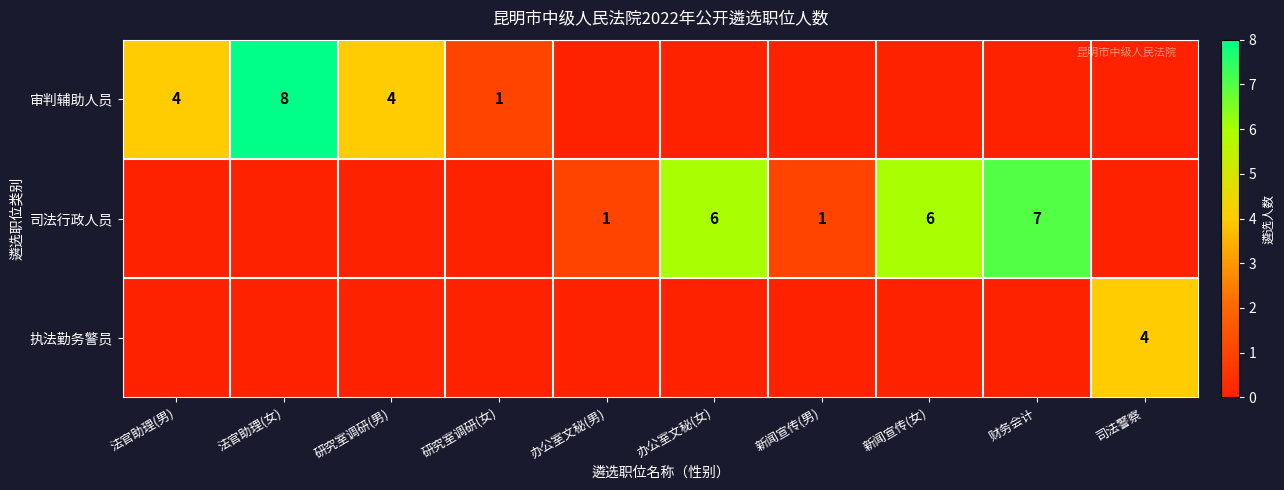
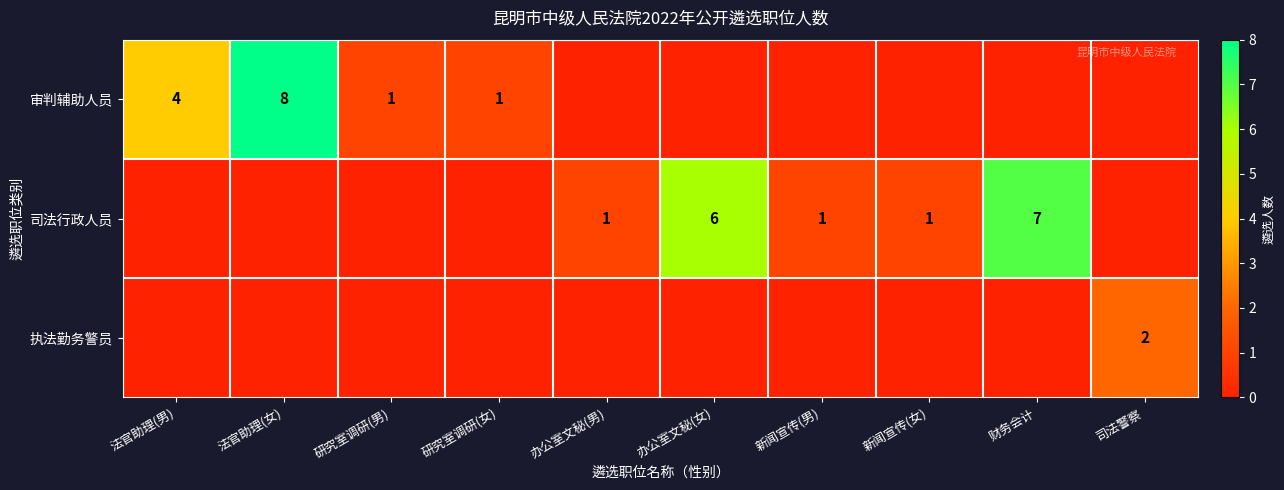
审判辅助人员, 研究室调研(男): 4 -> 1
司法行政人员, 新闻宣传(女): 6 -> 1
执法勤务警员, 司法警察: 4 -> 2
